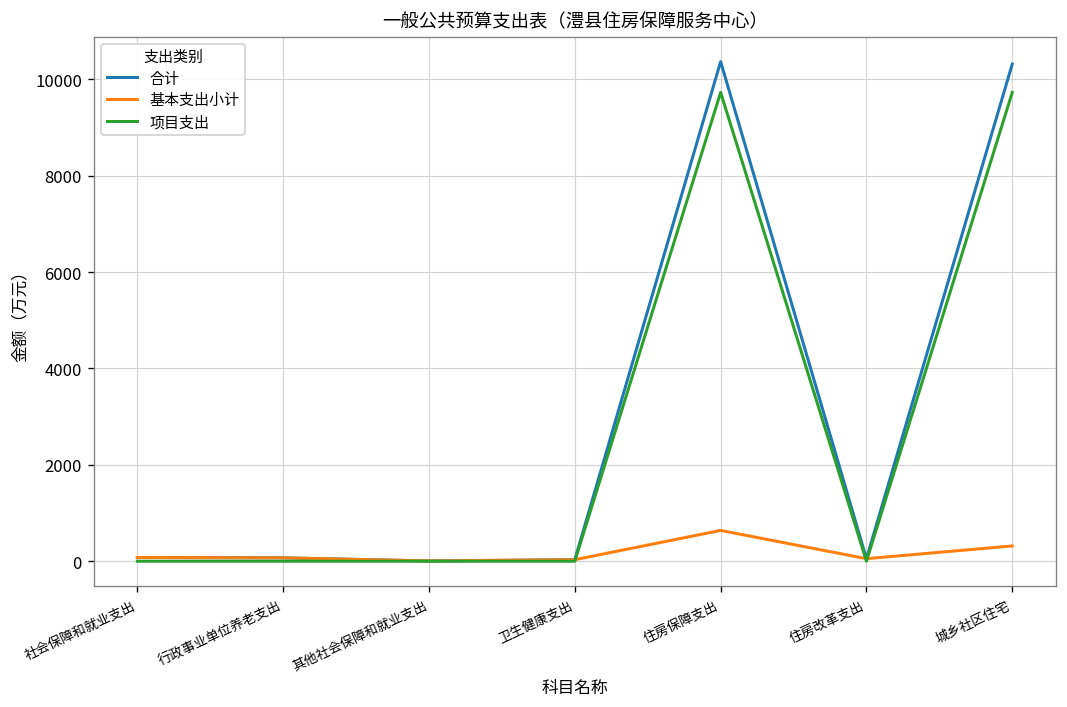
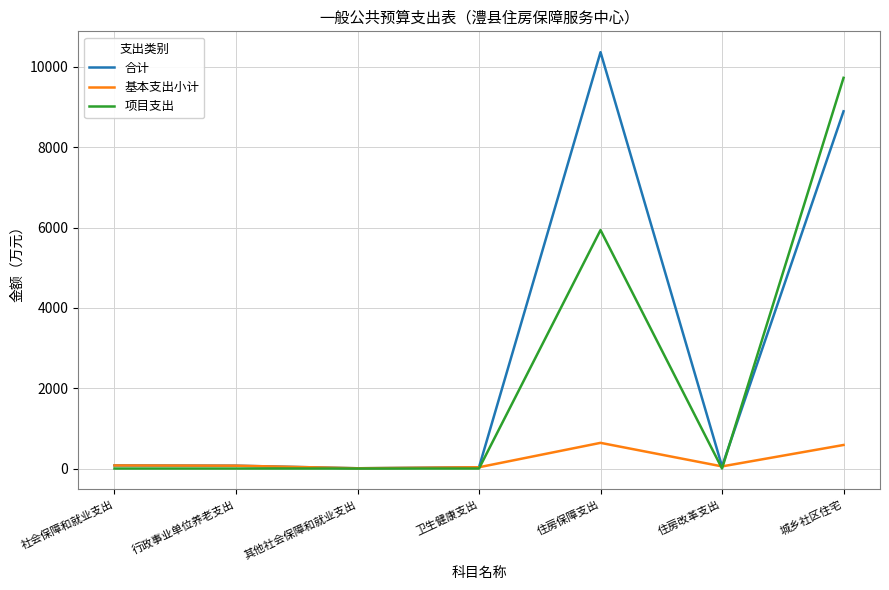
项目支出, 住房保障支出: 9700 -> 5900
合计, 城乡社区住宅: 10300 -> 8900
基本支出小计, 城乡社区住宅: 300 -> 600
